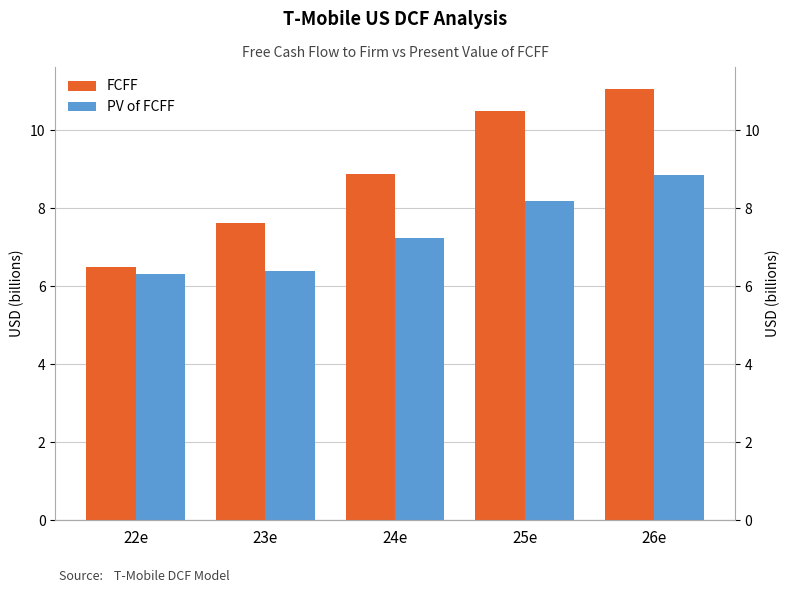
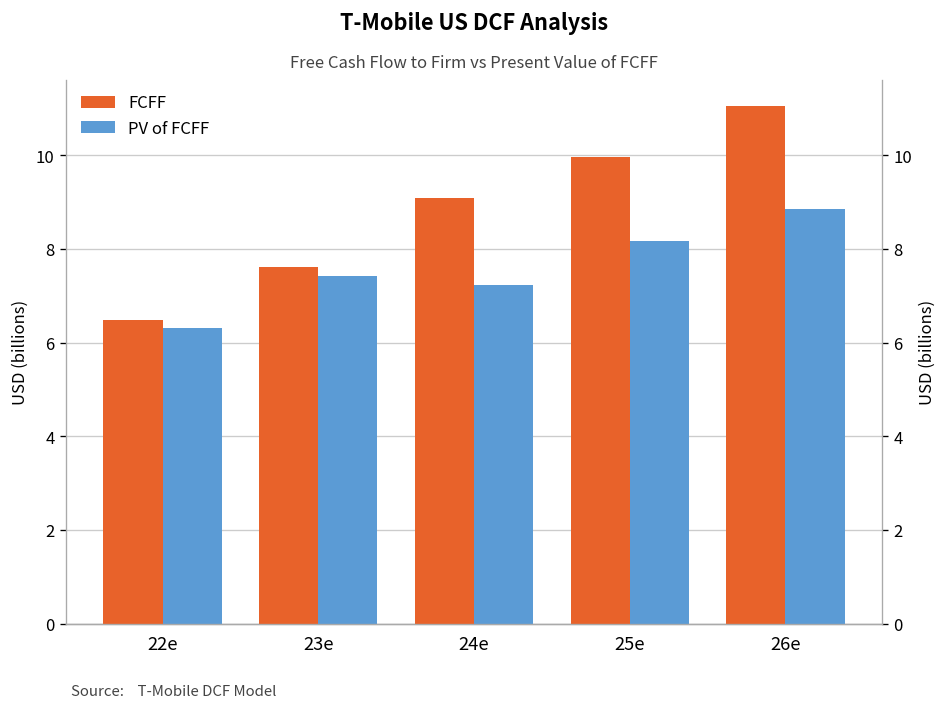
PV of FCFF, 23e: 6.4 -> 7.4
FCFF, 24e: 8.9 -> 9.1
FCFF, 25e: 10.5 -> 10.0
